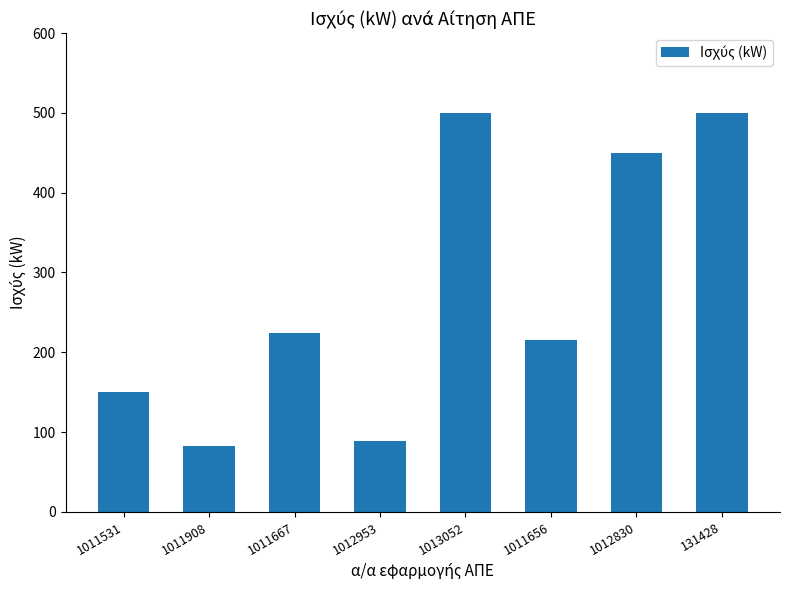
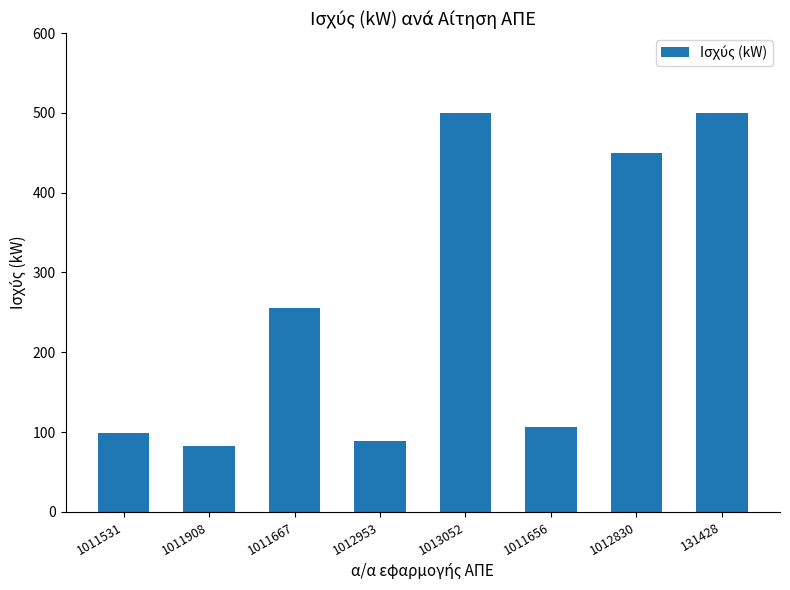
1011531: 150 -> 100
1011667: 220 -> 250
1011656: 220 -> 110
